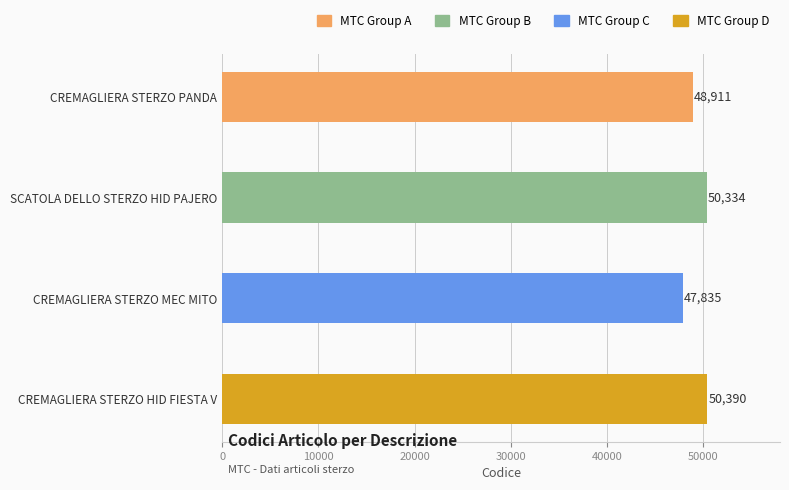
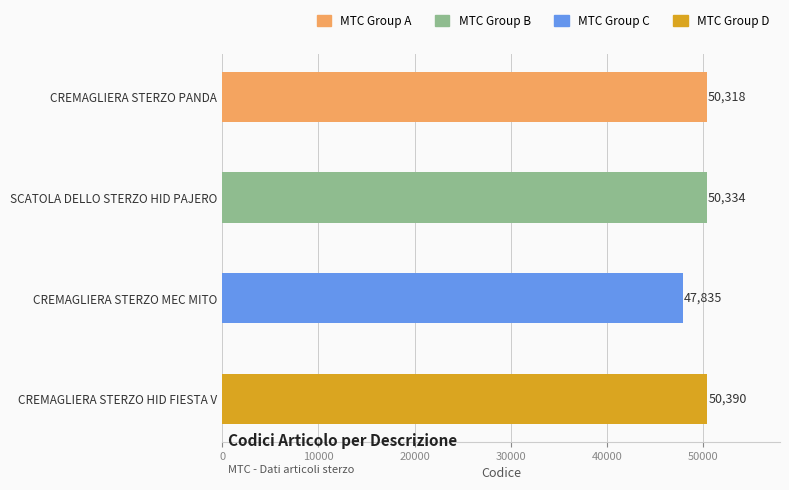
CREMAGLIERA STERZO PANDA: 48,911 -> 50,318
